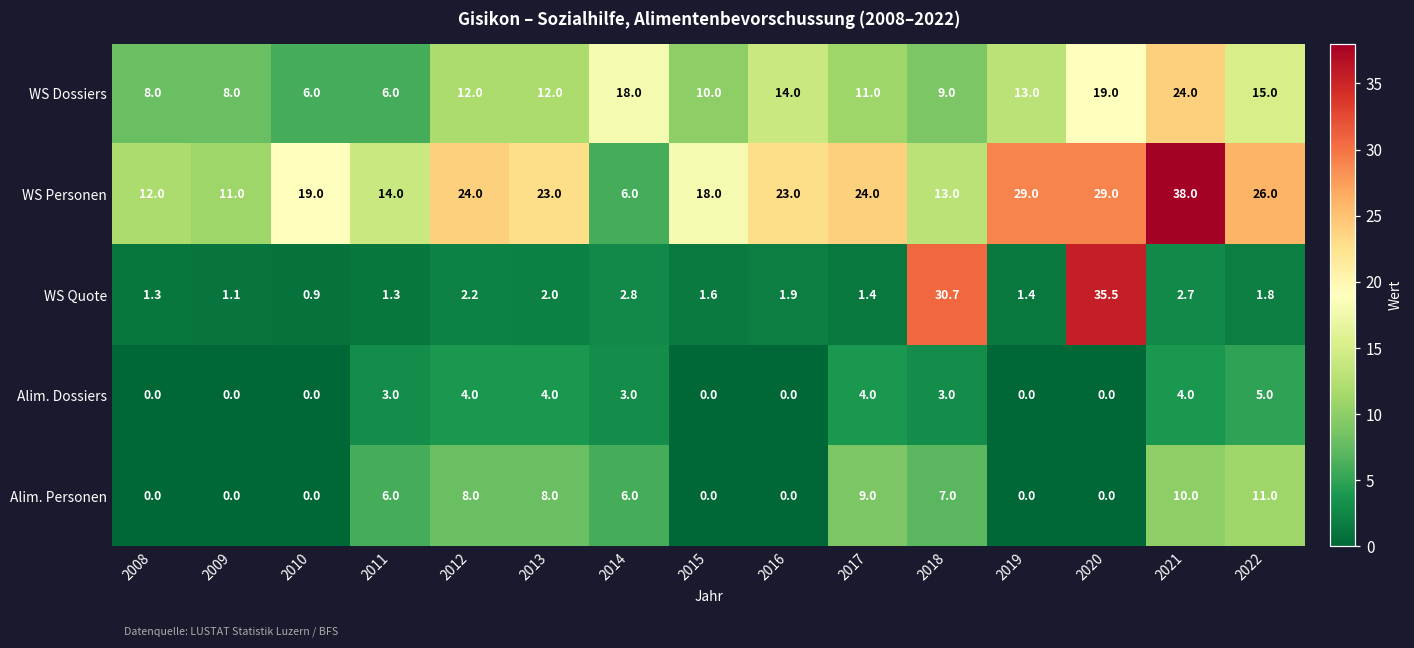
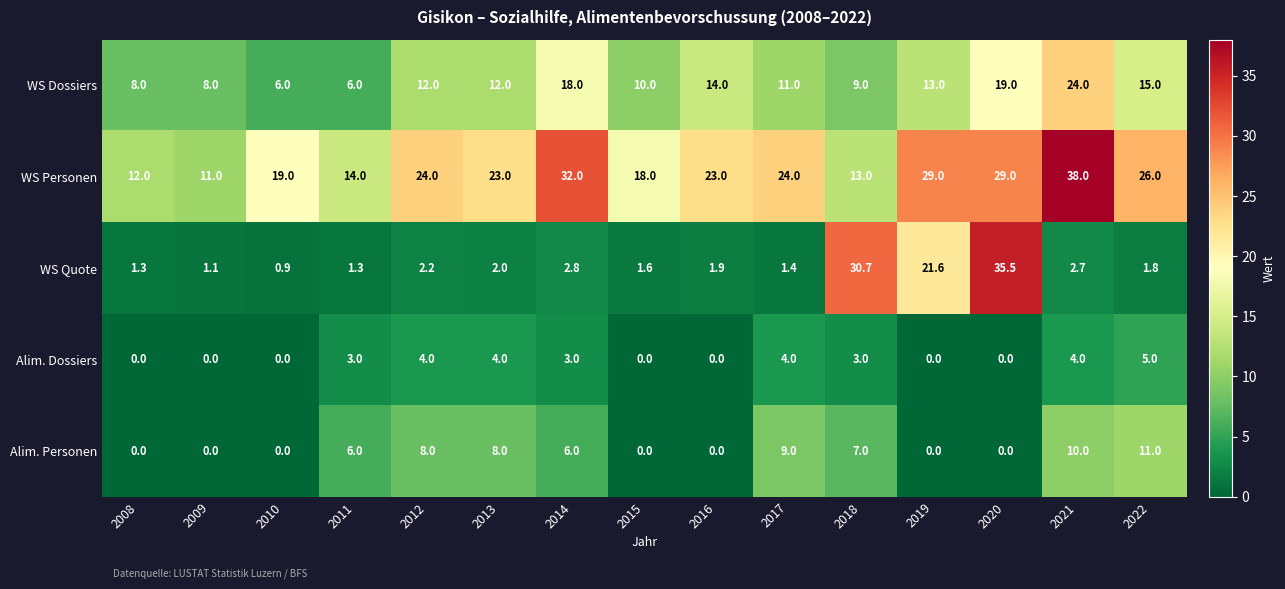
WS Personen, 2014: 6.0 -> 32.0
WS Quote, 2019: 1.4 -> 21.6
